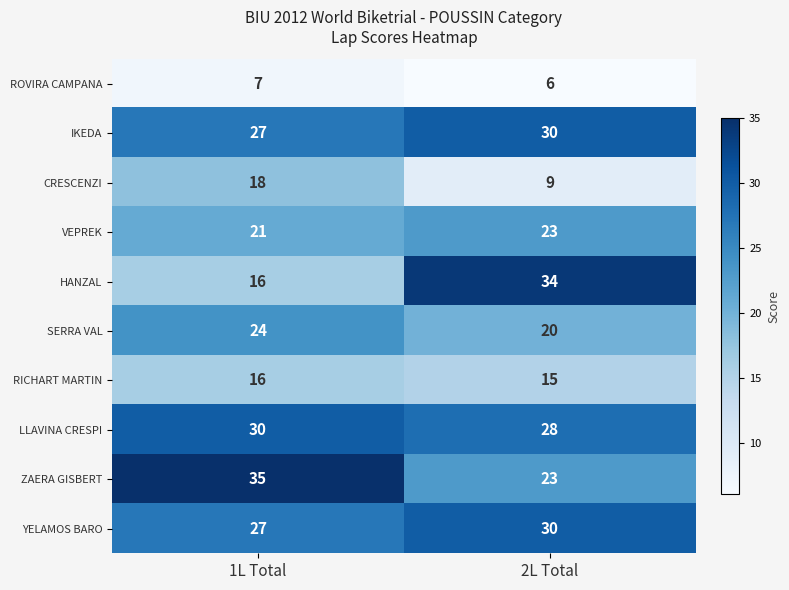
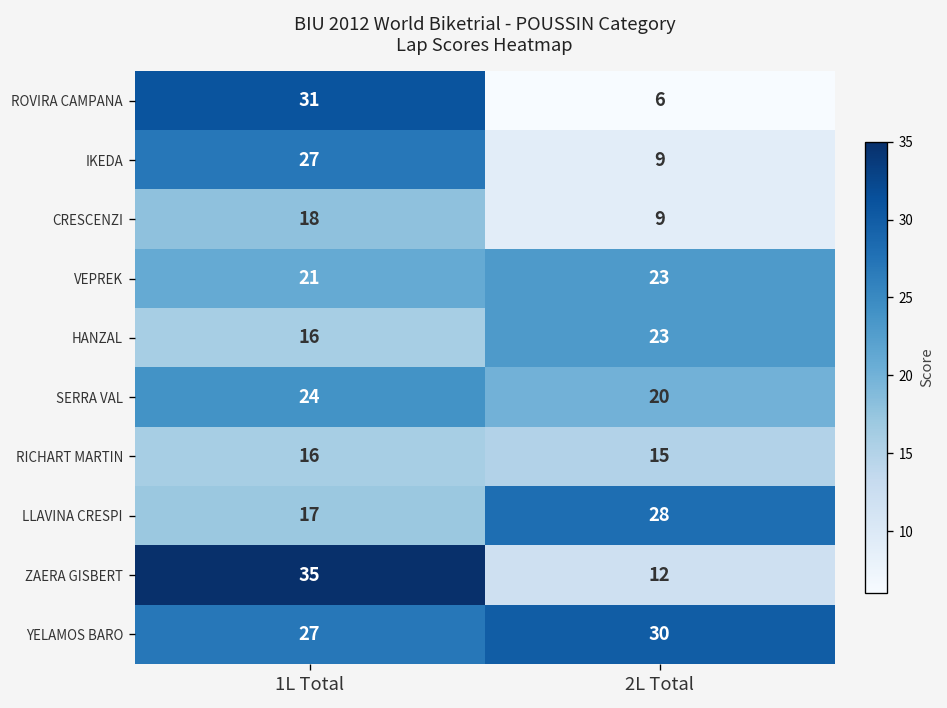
ROVIRA CAMPANA, 1L Total: 7 -> 31
IKEDA, 2L Total: 30 -> 9
HANZAL, 2L Total: 34 -> 23
LLAVINA CRESPI, 1L Total: 30 -> 17
ZAERA GISBERT, 2L Total: 23 -> 12
